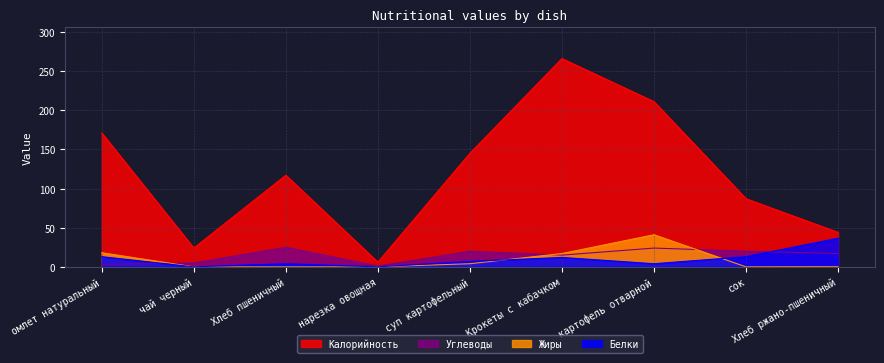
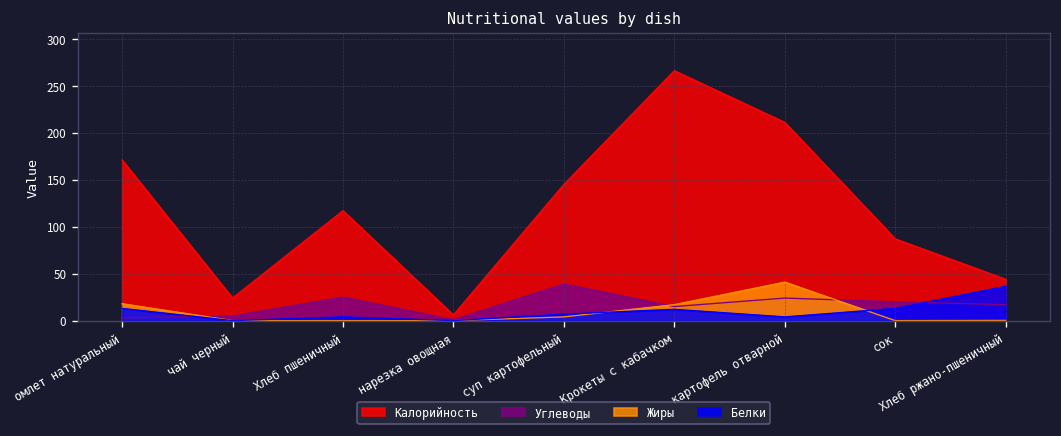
Углеводы, суп картофельный: 20 -> 40
